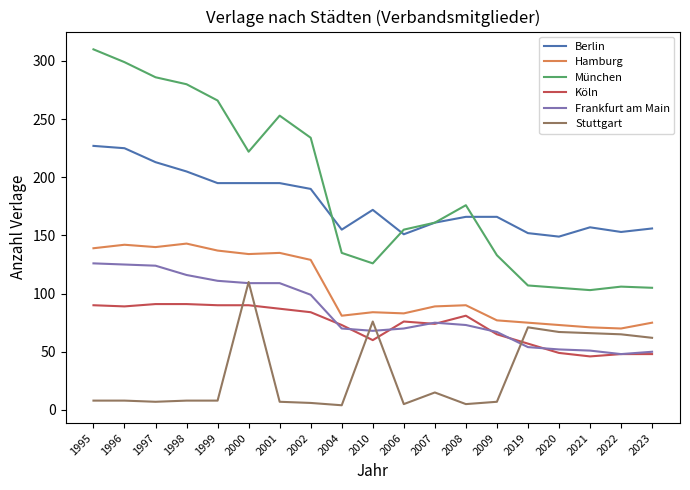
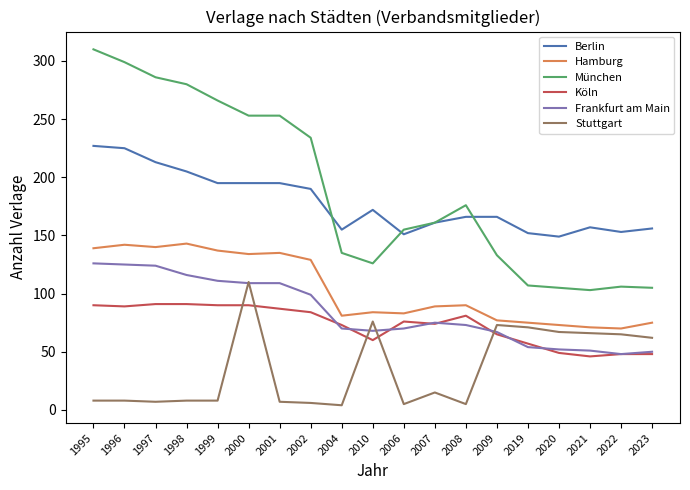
München, 2000: 222 -> 253
Stuttgart, 2009: 7 -> 73
